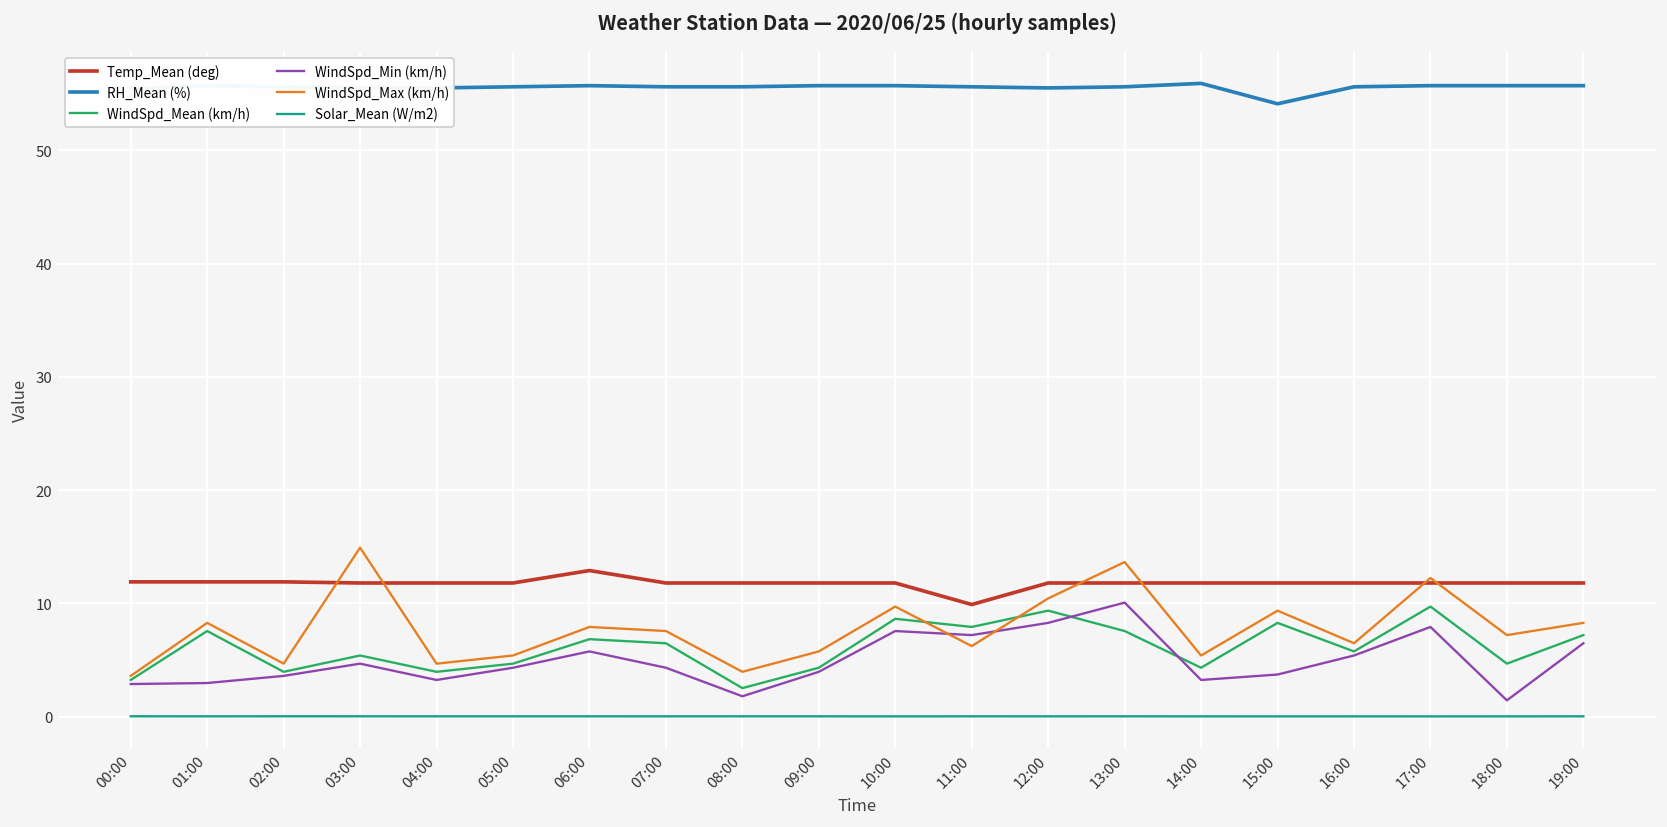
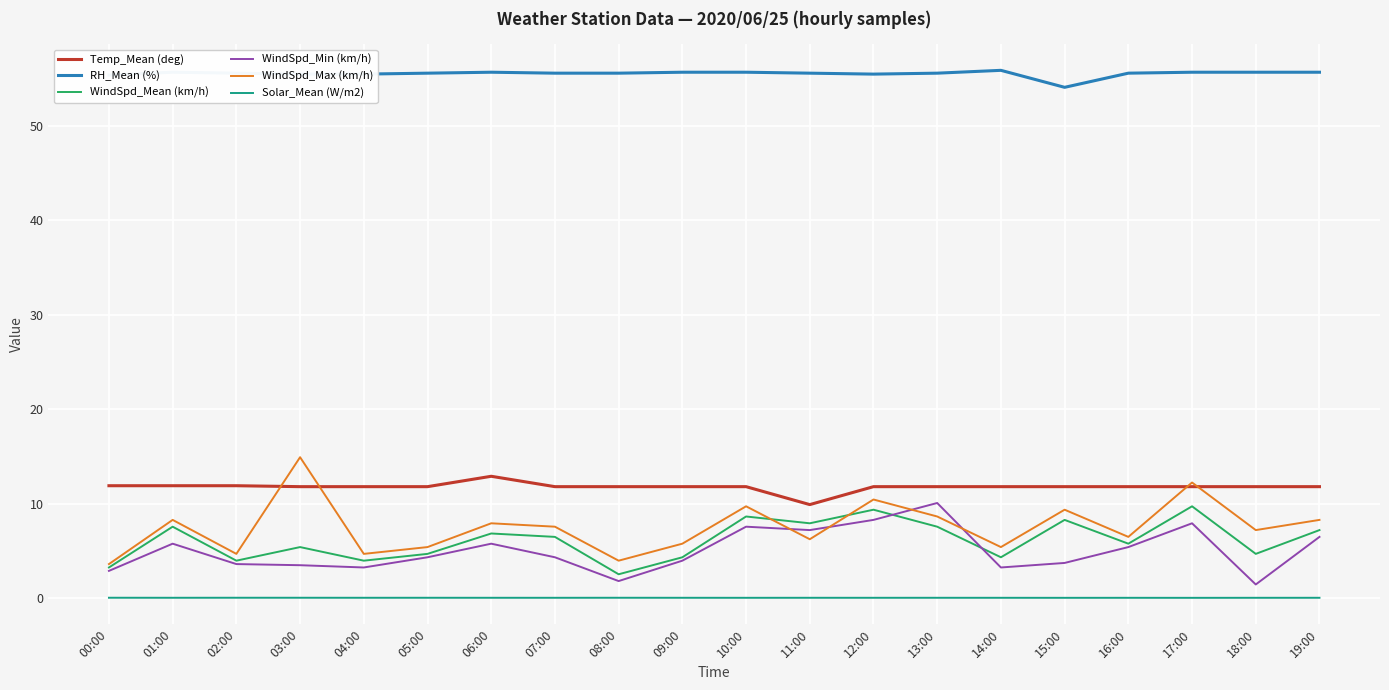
WindSpd_Min (km/h), 01:00: 3 -> 6
WindSpd_Min (km/h), 03:00: 5 -> 3
WindSpd_Max (km/h), 13:00: 14 -> 9
